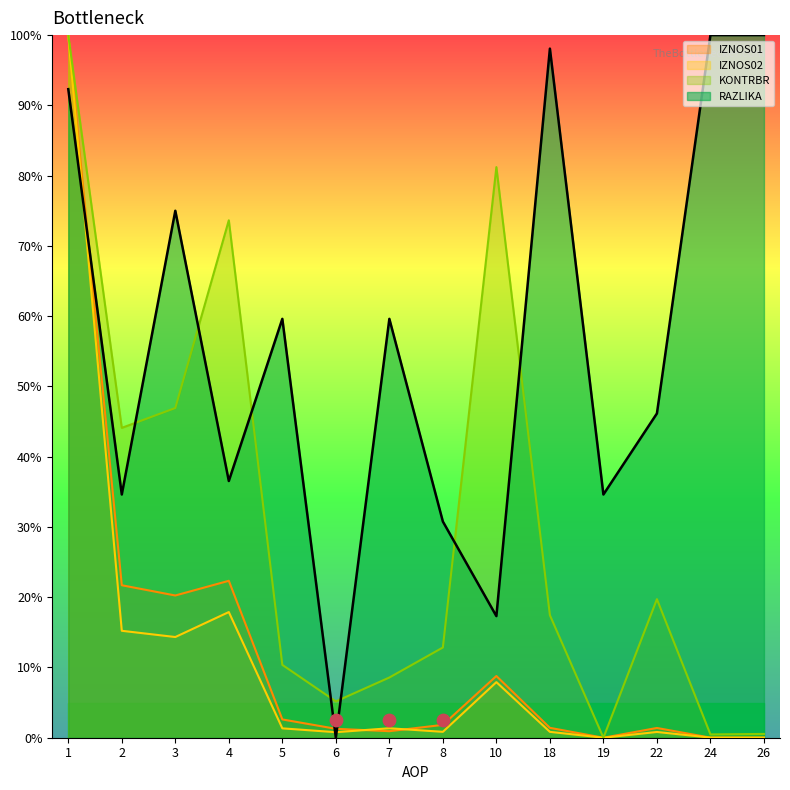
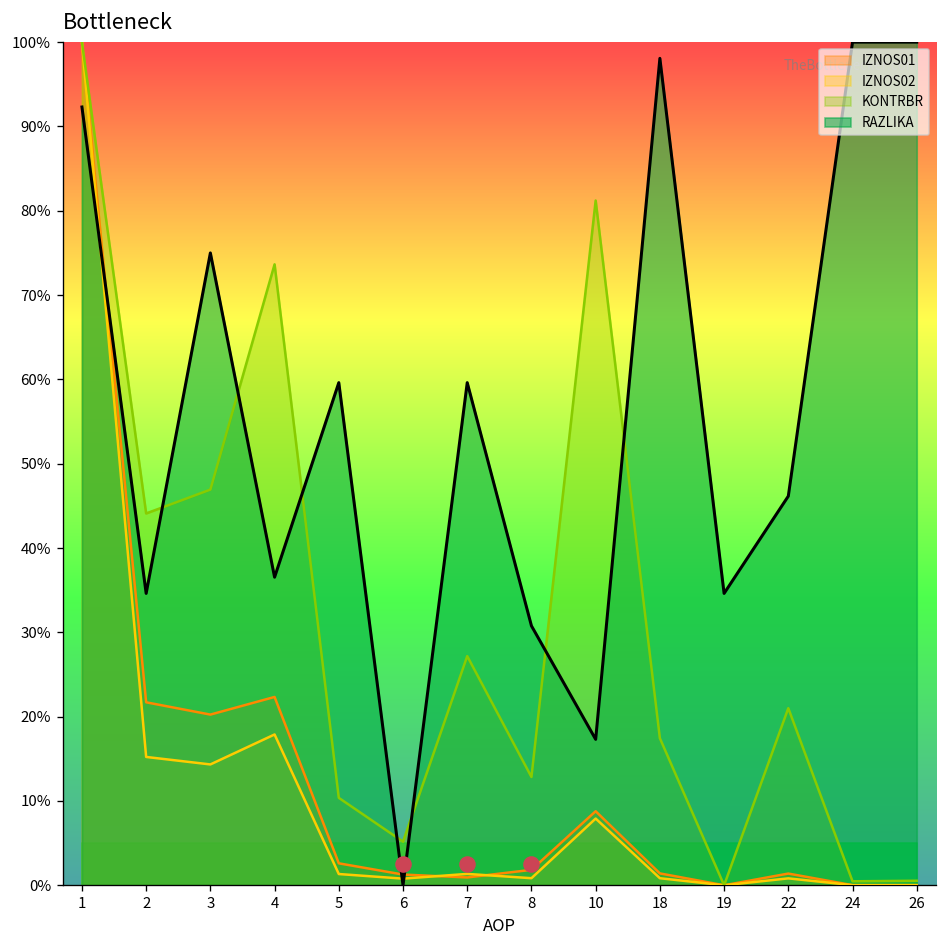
KONTRBR, 7: 9% -> 27%
KONTRBR, 22: 20% -> 21%
